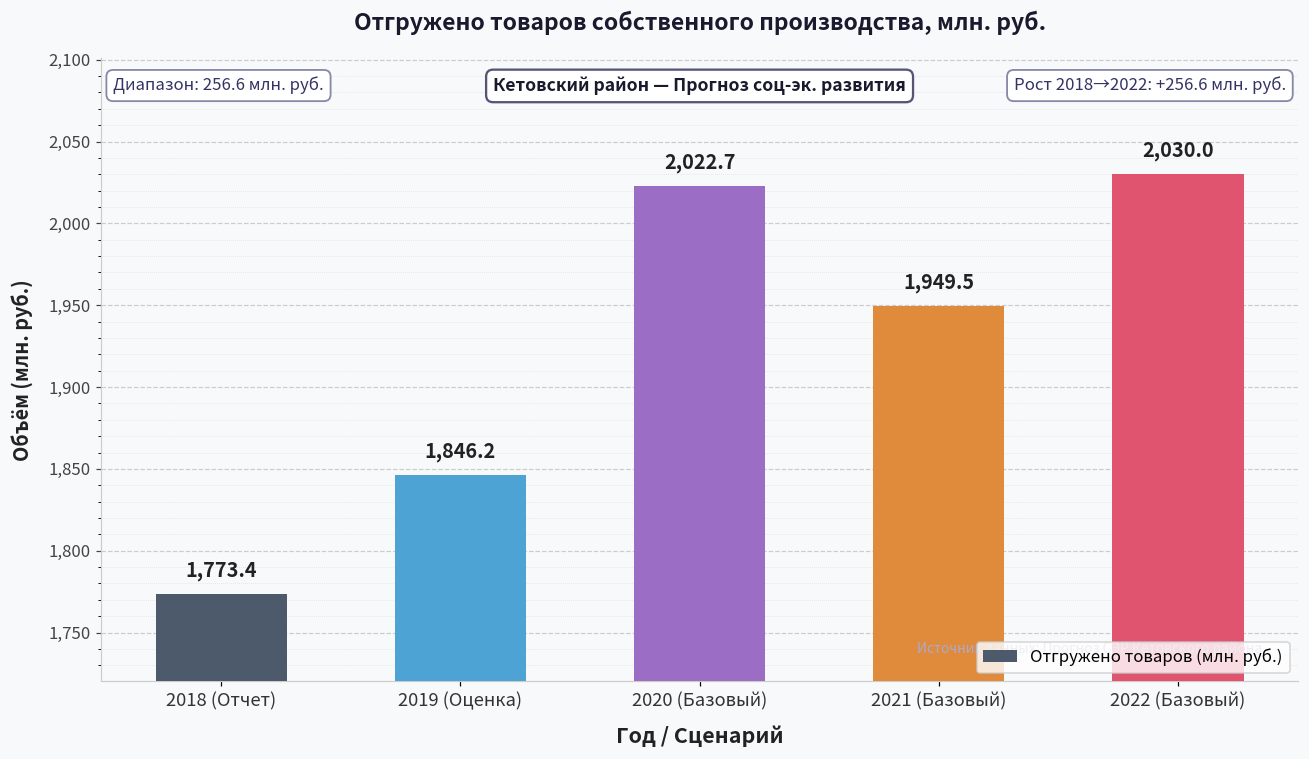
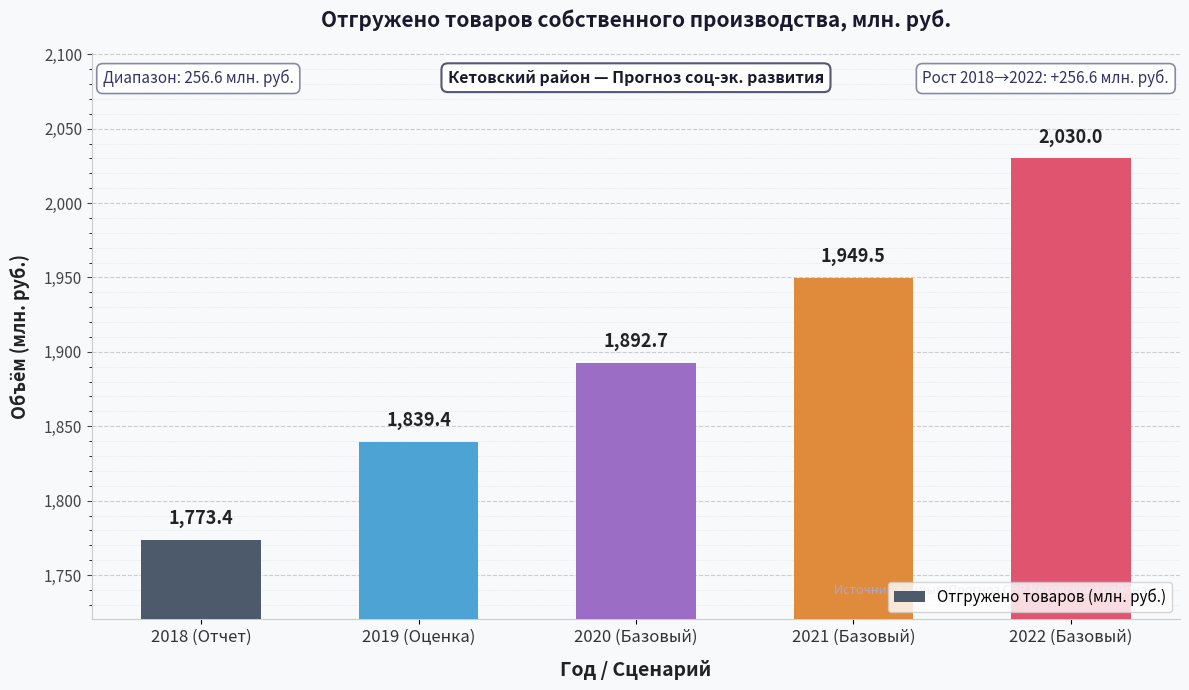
2019 (Оценка): 1,846.2 -> 1,839.4
2020 (Базовый): 2,022.7 -> 1,892.7
